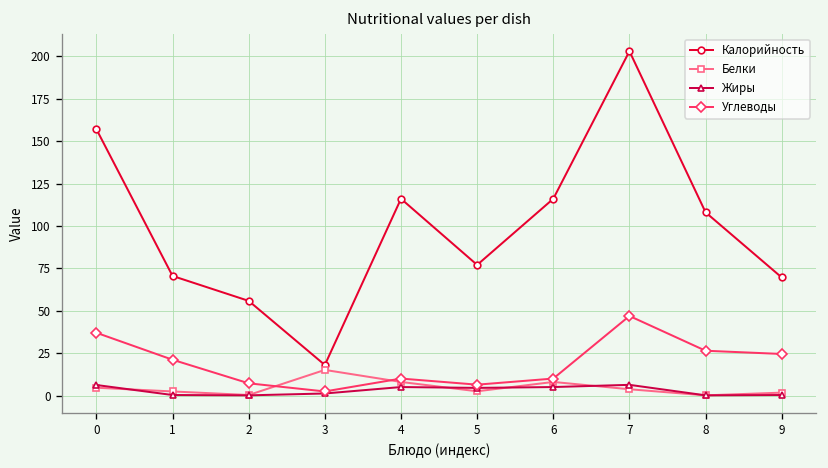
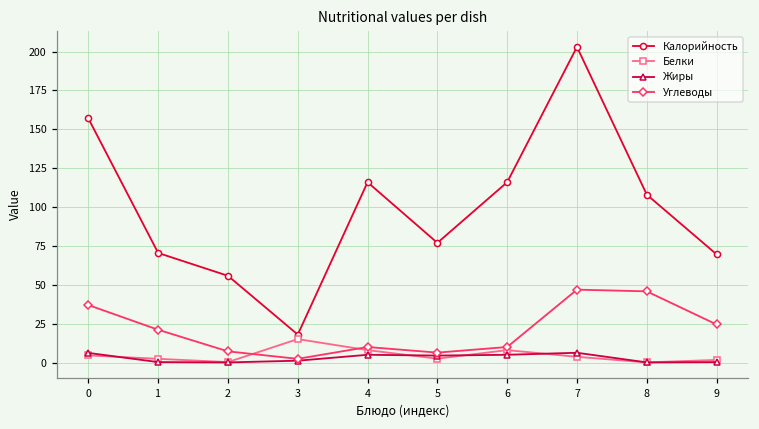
Углеводы, 8: 26 -> 46
